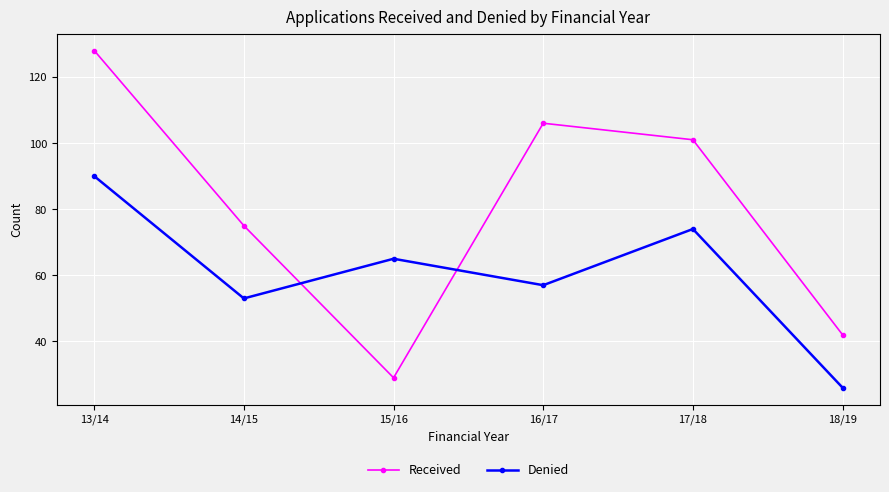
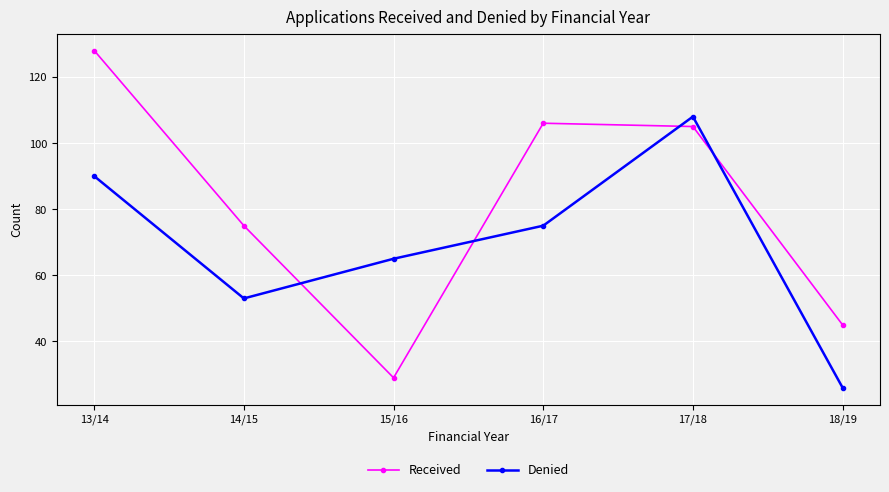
Denied, 16/17: 57 -> 75
Received, 17/18: 101 -> 105
Denied, 17/18: 74 -> 108
Received, 18/19: 42 -> 45
